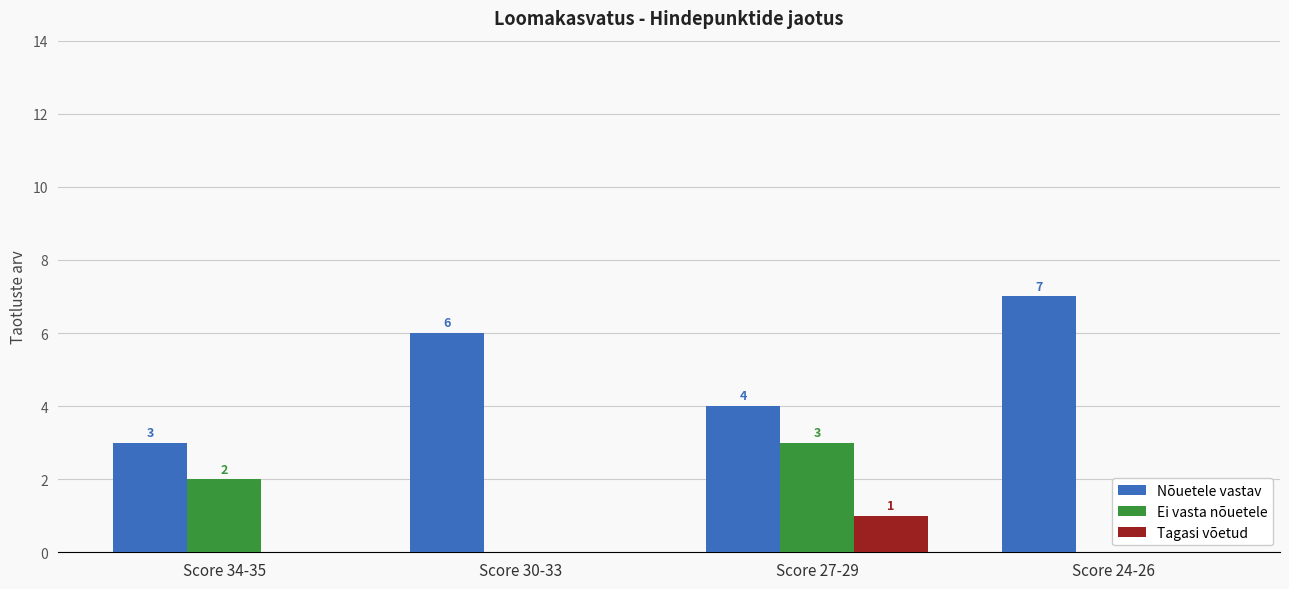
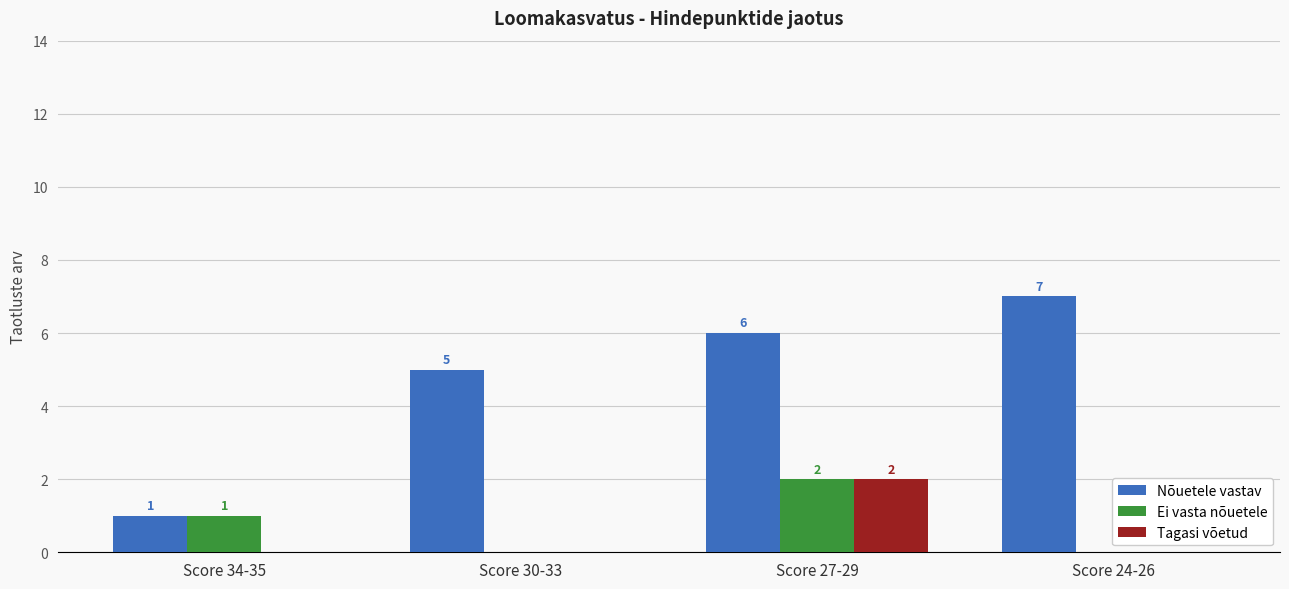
Nõuetele vastav, Score 34-35: 3 -> 1
Ei vasta nõuetele, Score 34-35: 2 -> 1
Nõuetele vastav, Score 30-33: 6 -> 5
Nõuetele vastav, Score 27-29: 4 -> 6
Ei vasta nõuetele, Score 27-29: 3 -> 2
Tagasi võetud, Score 27-29: 1 -> 2
